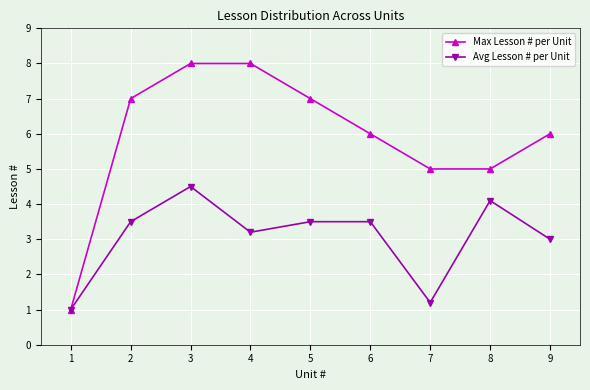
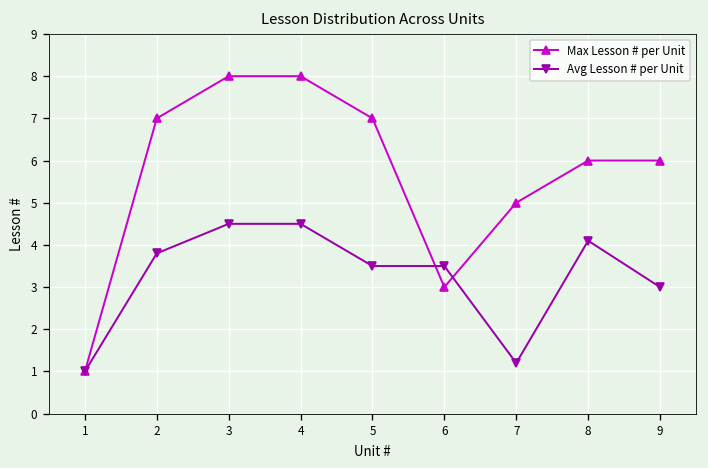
Avg Lesson # per Unit, 2: 3.5 -> 3.8
Avg Lesson # per Unit, 4: 3.2 -> 4.5
Max Lesson # per Unit, 6: 6 -> 3
Max Lesson # per Unit, 8: 5 -> 6
